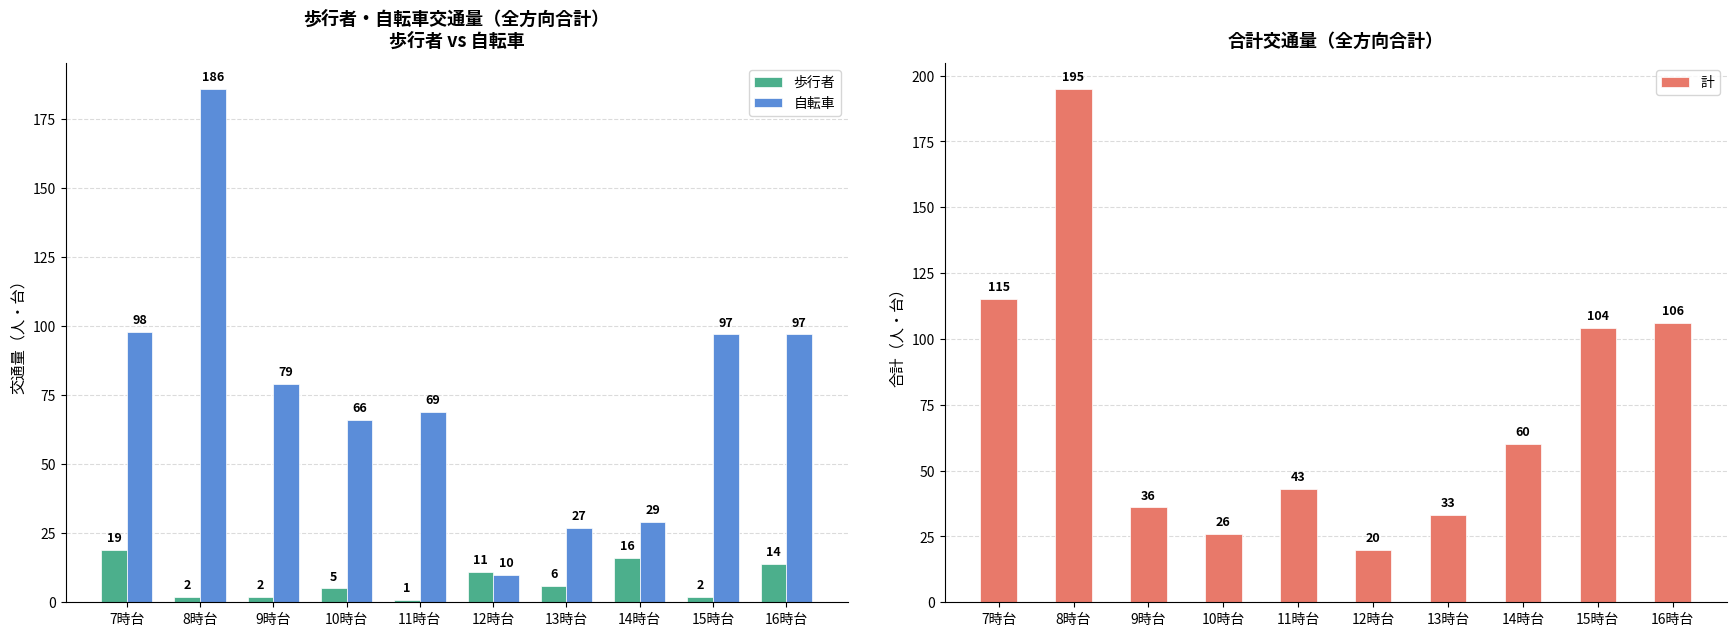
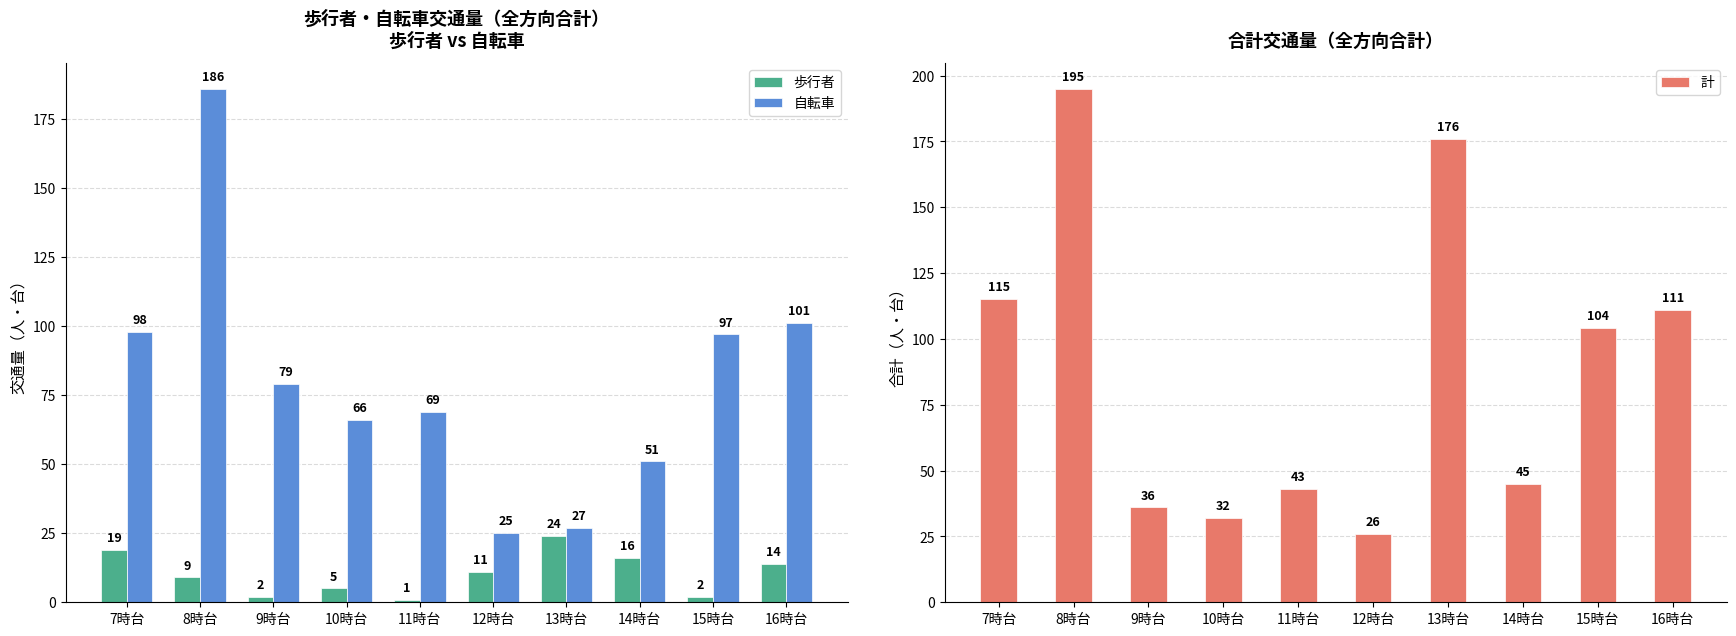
歩行者・自転車交通量（全方向合計） 歩行者 vs 自転車, 歩行者, 8時台: 2 -> 9
歩行者・自転車交通量（全方向合計） 歩行者 vs 自転車, 自転車, 12時台: 10 -> 25
歩行者・自転車交通量（全方向合計） 歩行者 vs 自転車, 歩行者, 13時台: 6 -> 24
歩行者・自転車交通量（全方向合計） 歩行者 vs 自転車, 自転車, 14時台: 29 -> 51
歩行者・自転車交通量（全方向合計） 歩行者 vs 自転車, 自転車, 16時台: 97 -> 101
合計交通量（全方向合計）, 10時台: 26 -> 32
合計交通量（全方向合計）, 12時台: 20 -> 26
合計交通量（全方向合計）, 13時台: 33 -> 176
合計交通量（全方向合計）, 14時台: 60 -> 45
合計交通量（全方向合計）, 16時台: 106 -> 111
